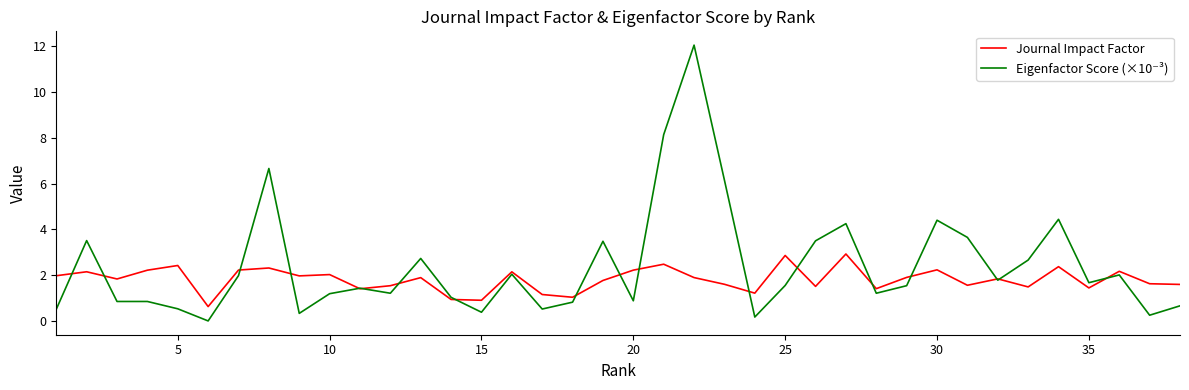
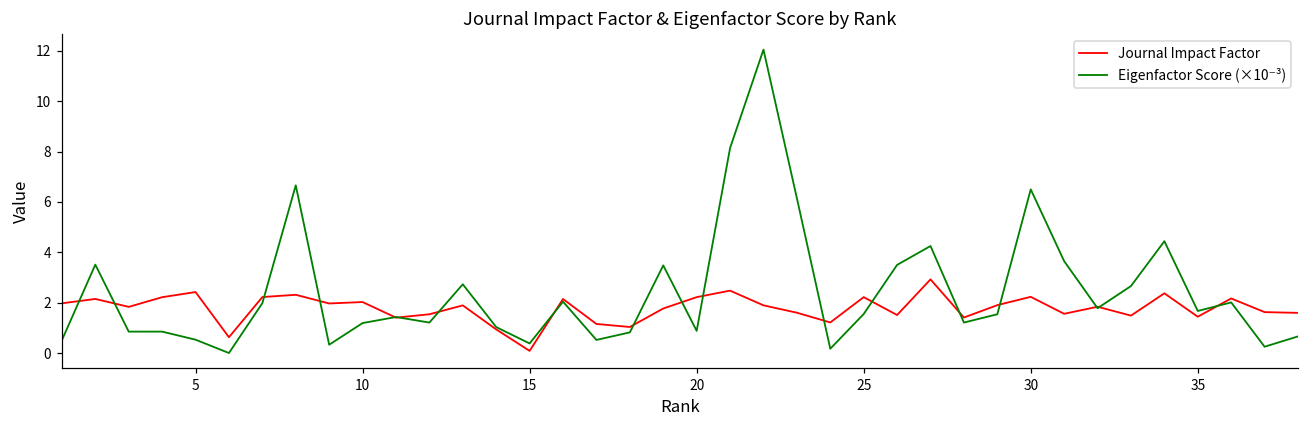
Journal Impact Factor, 15: 0.9 -> 0.1
Journal Impact Factor, 25: 2.9 -> 2.2
Eigenfactor Score (×10⁻³), 30: 4.4 -> 6.5
